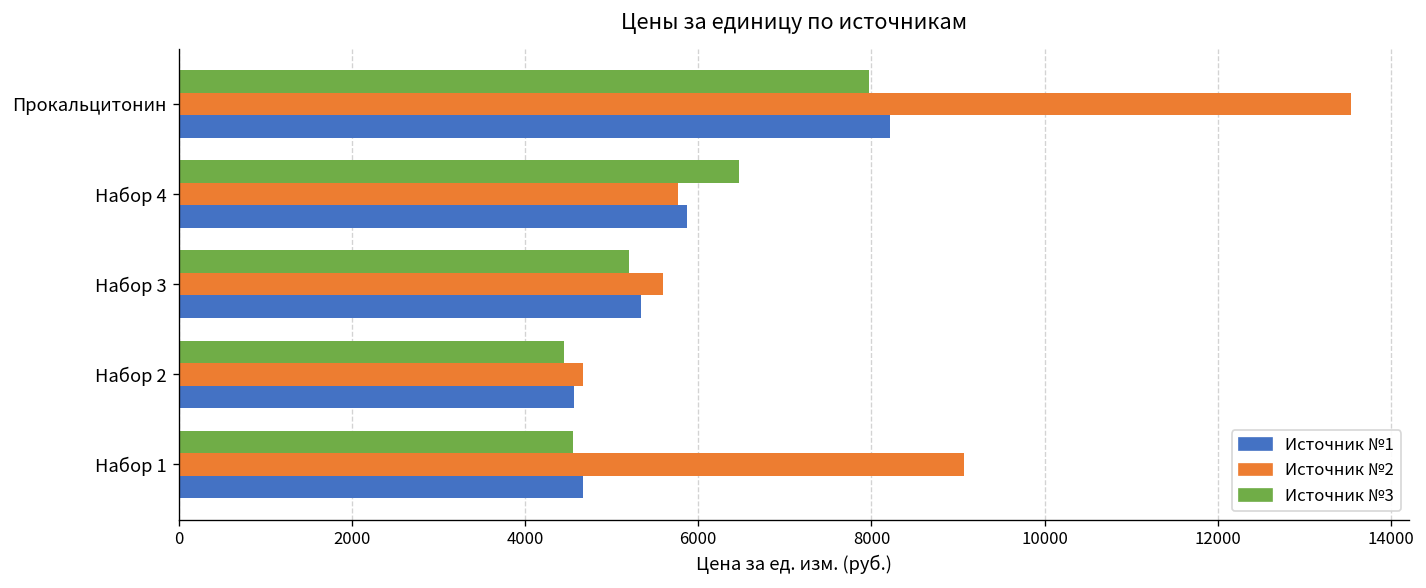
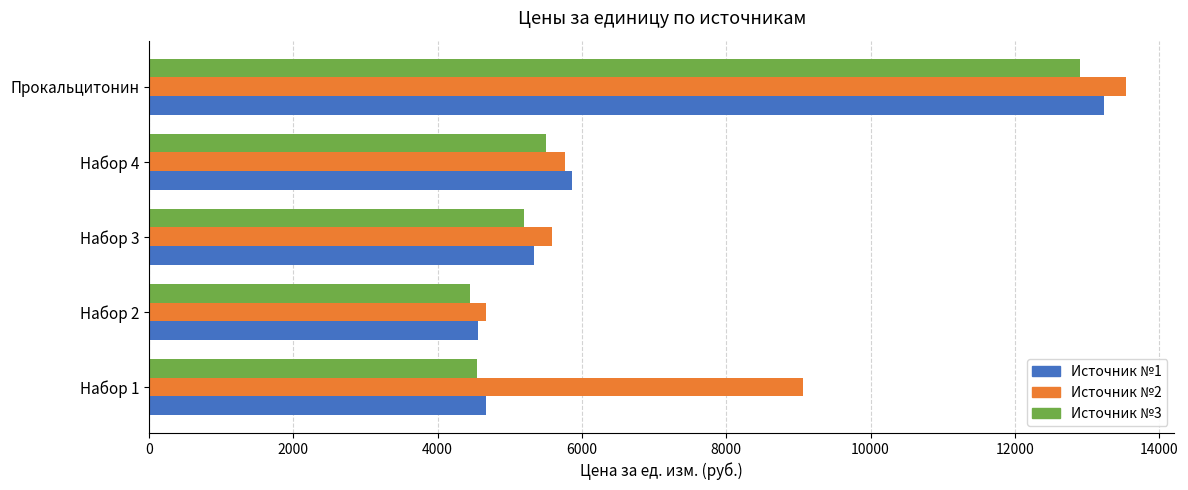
Источник №3, Прокальцитонин: 8000 -> 12900
Источник №1, Прокальцитонин: 8200 -> 13200
Источник №3, Набор 4: 6500 -> 5500
